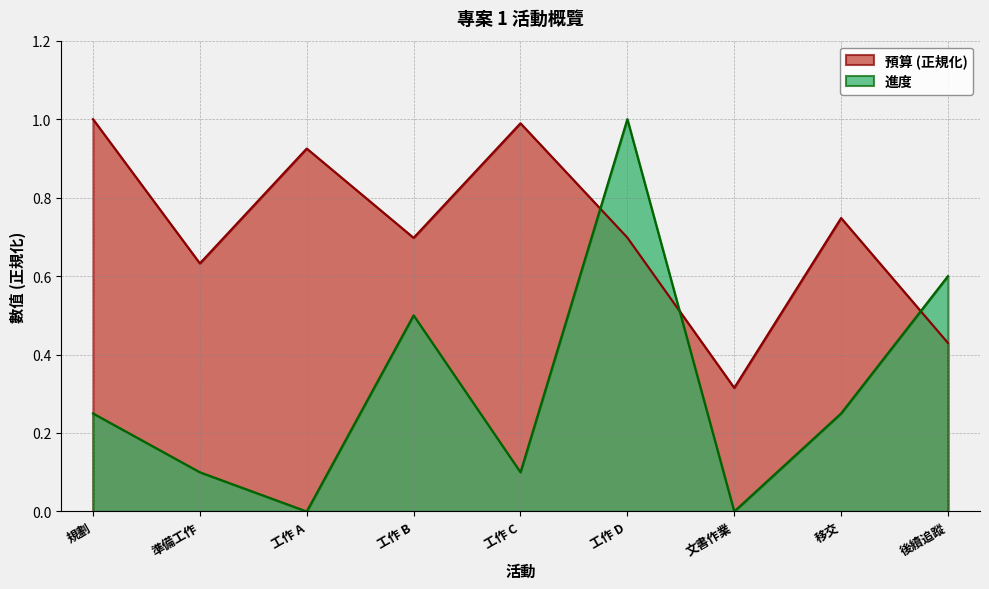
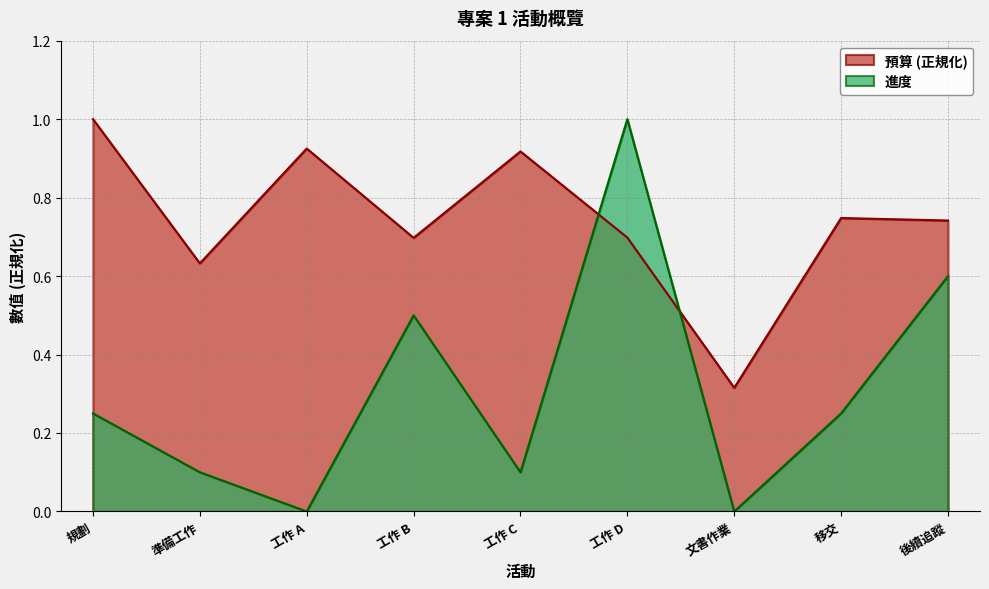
預算 (正規化), 工作 C: 0.99 -> 0.92
預算 (正規化), 後續追蹤: 0.43 -> 0.74
